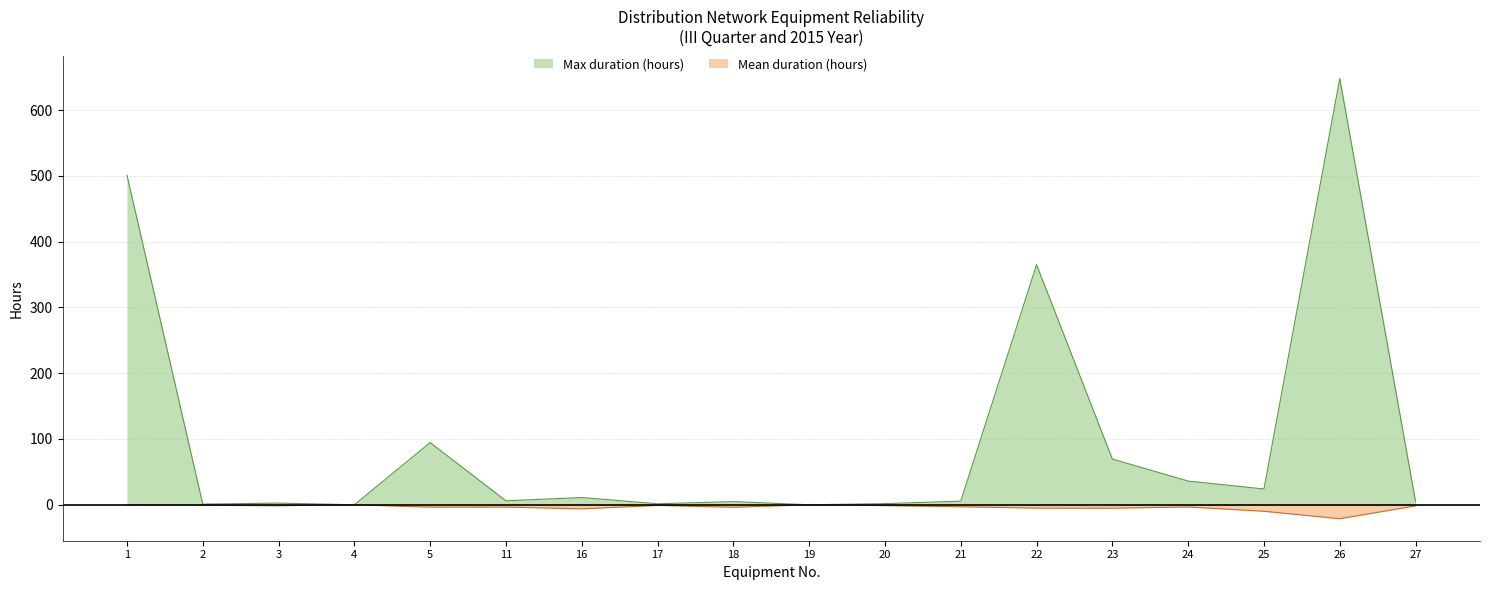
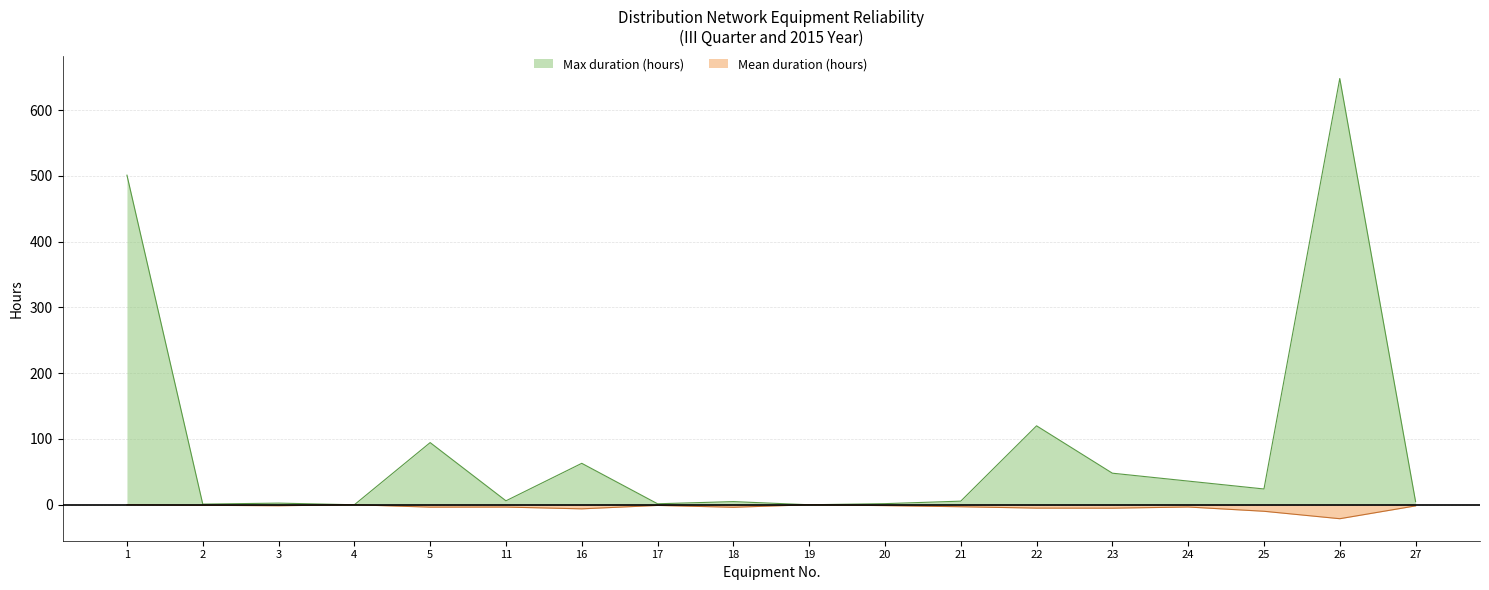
Max duration (hours), 16: 10 -> 60
Max duration (hours), 22: 370 -> 120
Max duration (hours), 23: 70 -> 50
